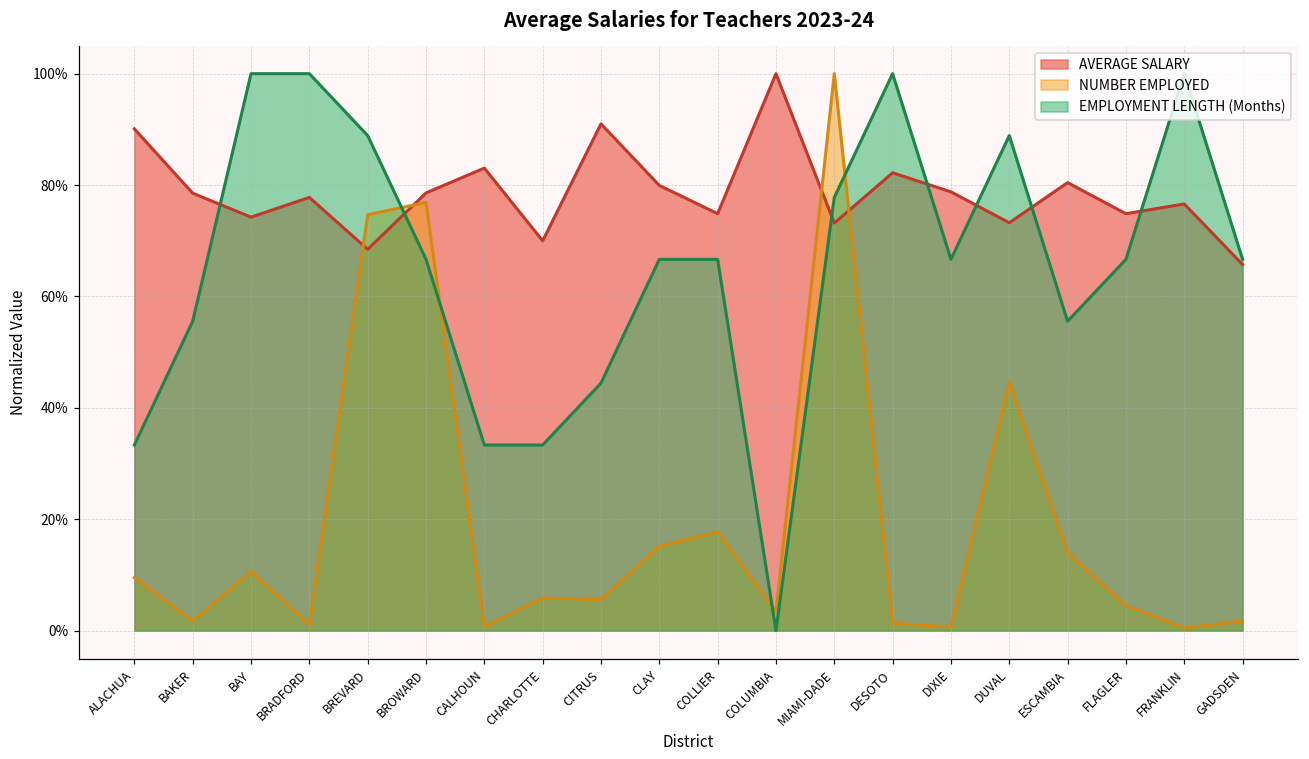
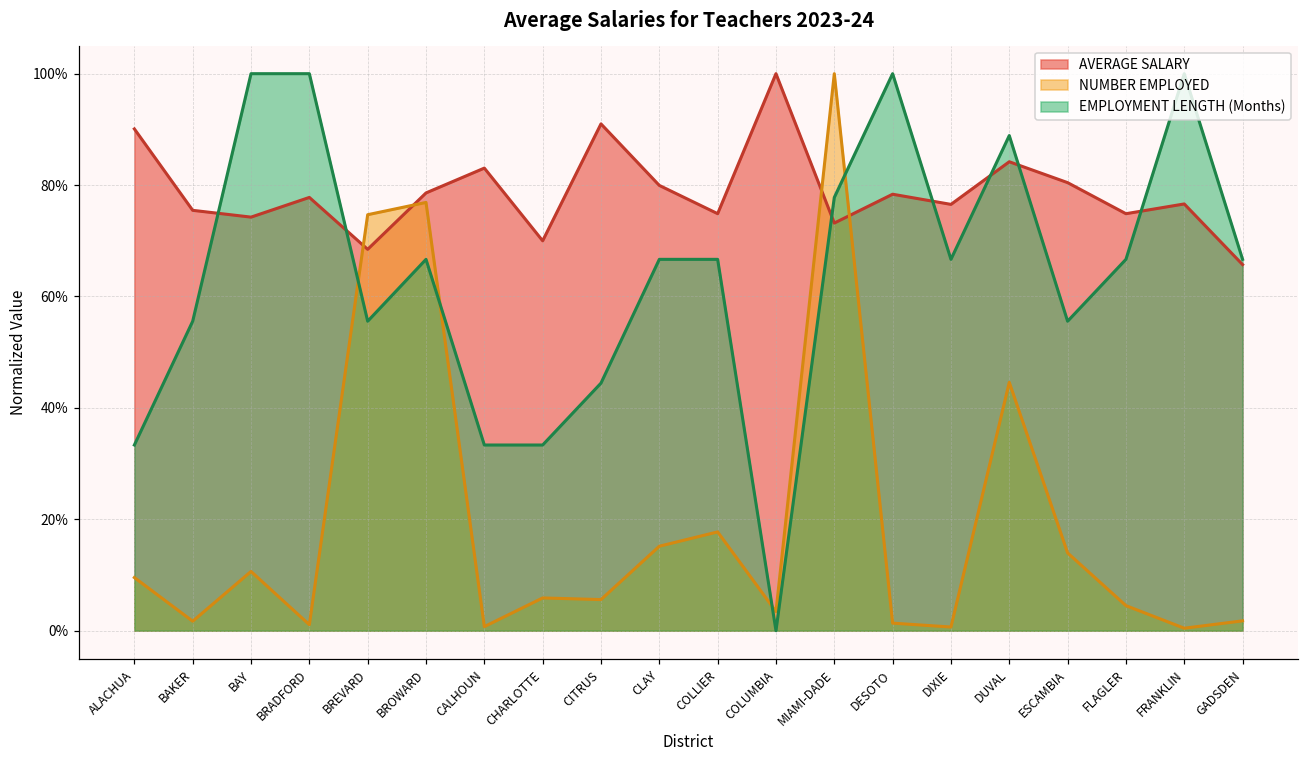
AVERAGE SALARY, BAKER: 79% -> 75%
EMPLOYMENT LENGTH (Months), BREVARD: 89% -> 56%
AVERAGE SALARY, DESOTO: 82% -> 78%
AVERAGE SALARY, DIXIE: 79% -> 77%
AVERAGE SALARY, DUVAL: 73% -> 84%
